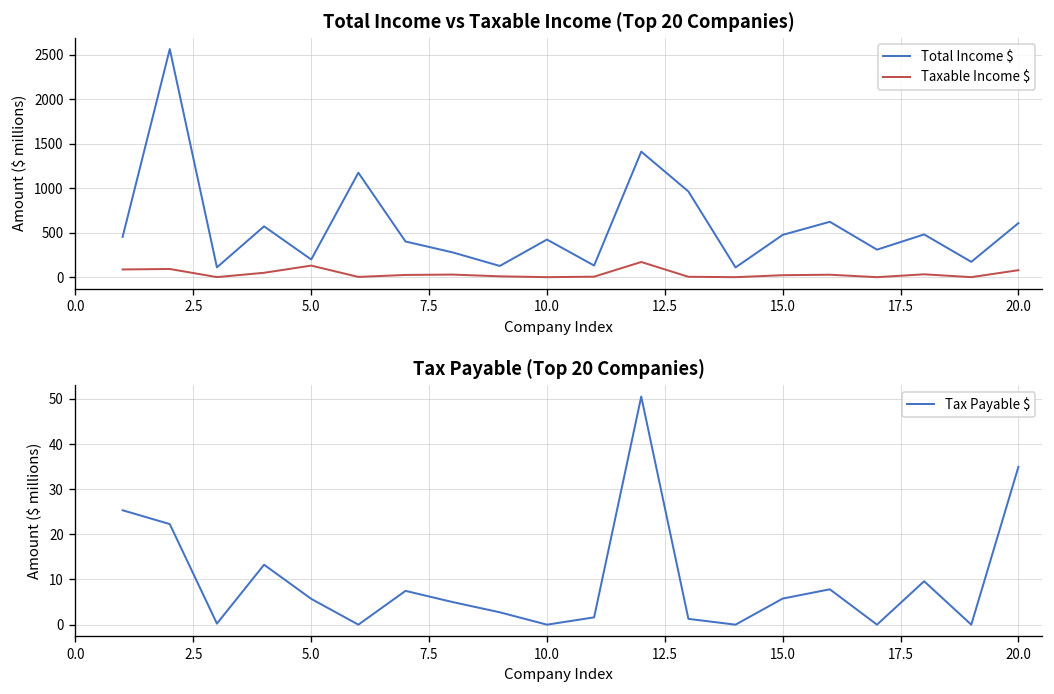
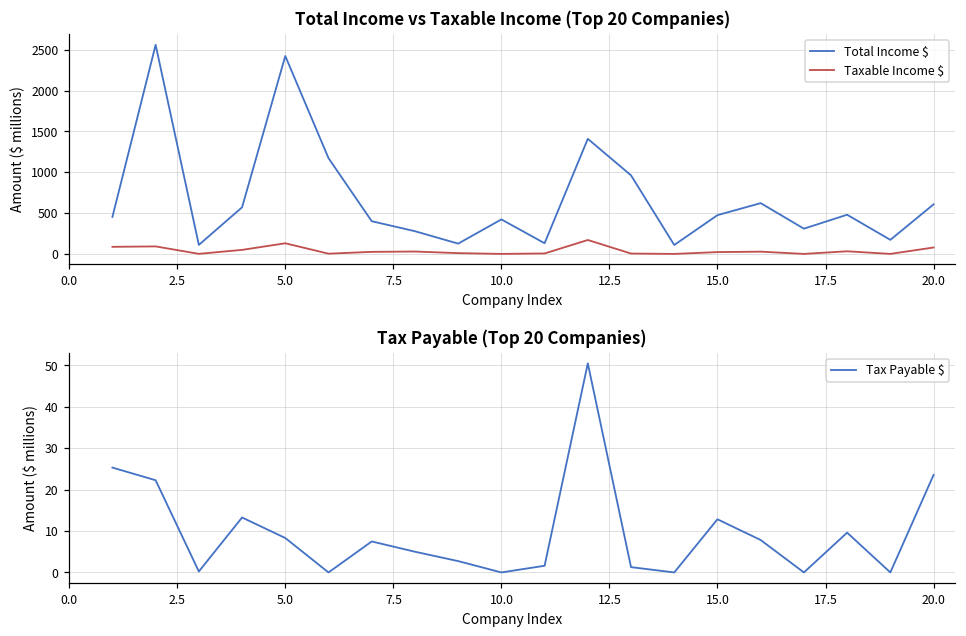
Total Income vs Taxable Income (Top 20 Companies), Total Income $, 5.0: 200 -> 2400
Tax Payable (Top 20 Companies), 5.0: 6 -> 8
Tax Payable (Top 20 Companies), 15.0: 6 -> 13
Tax Payable (Top 20 Companies), 20.0: 35 -> 24
